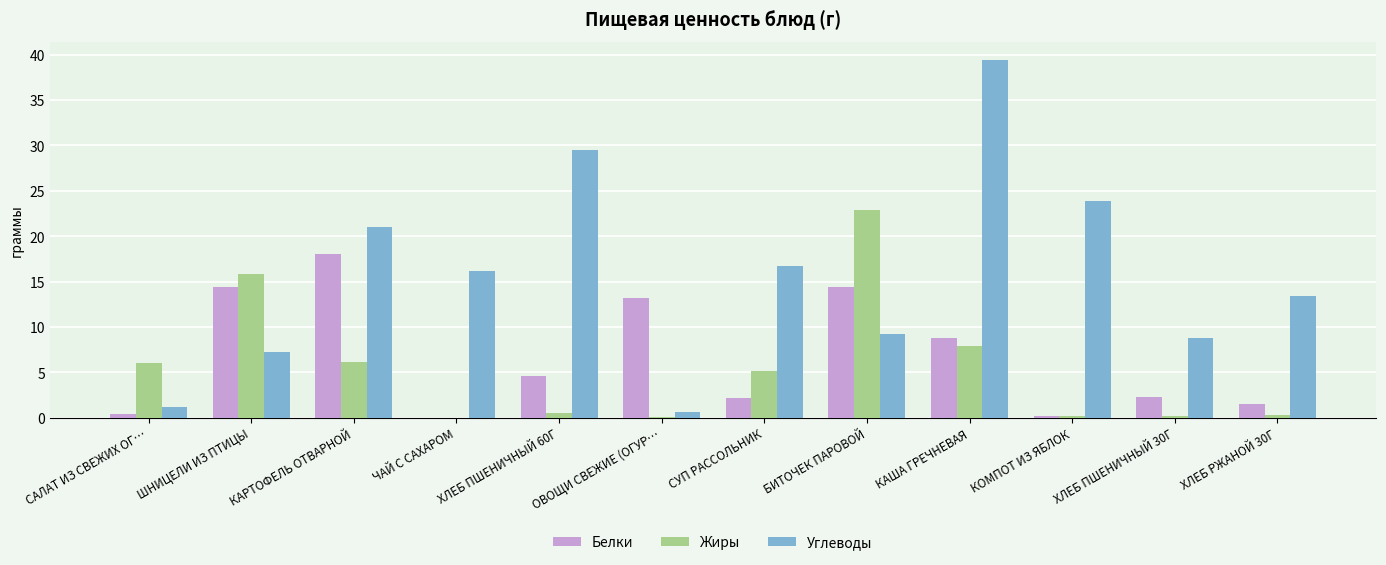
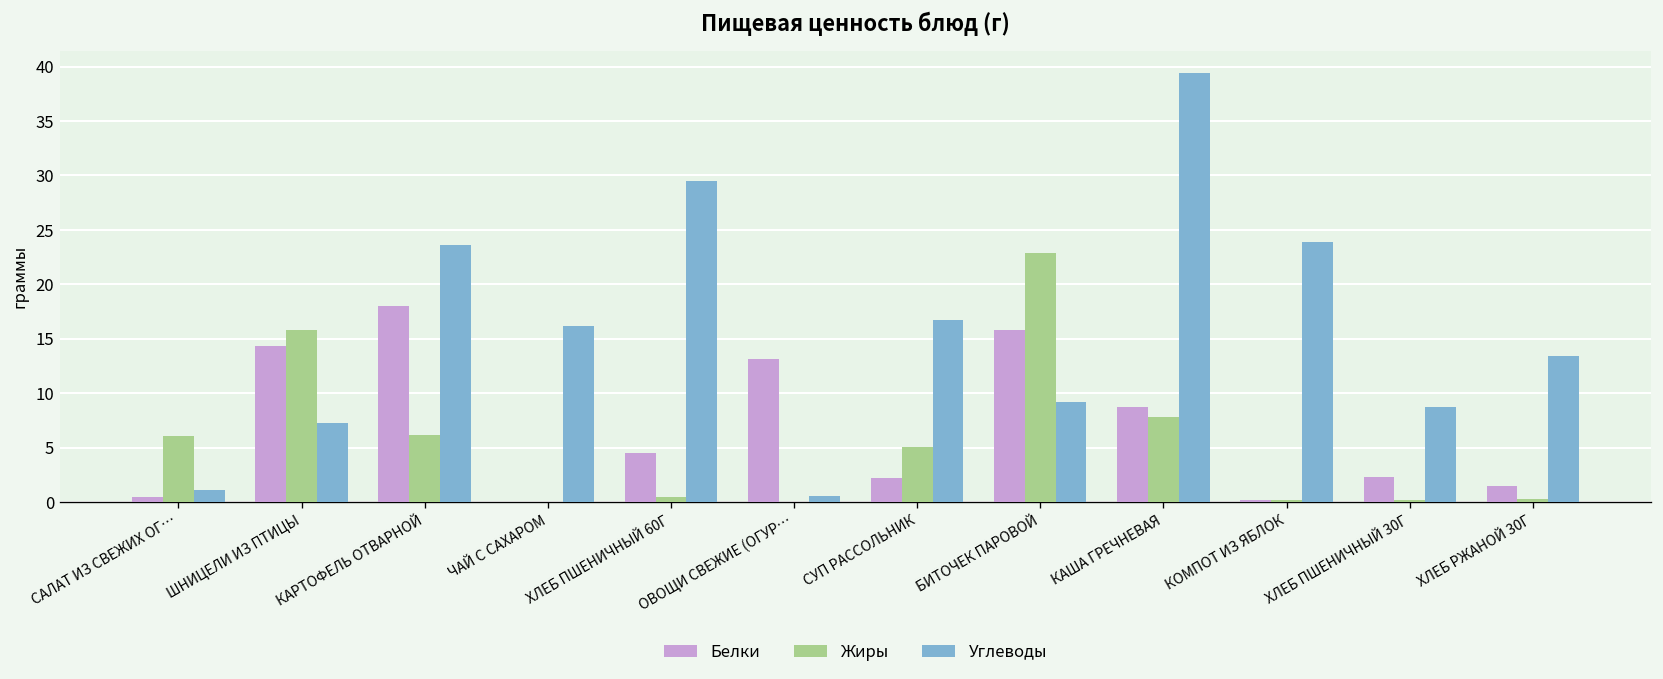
Углеводы, КАРТОФЕЛЬ ОТВАРНОЙ: 21 -> 24
Белки, БИТОЧЕК ПАРОВОЙ: 14 -> 16
